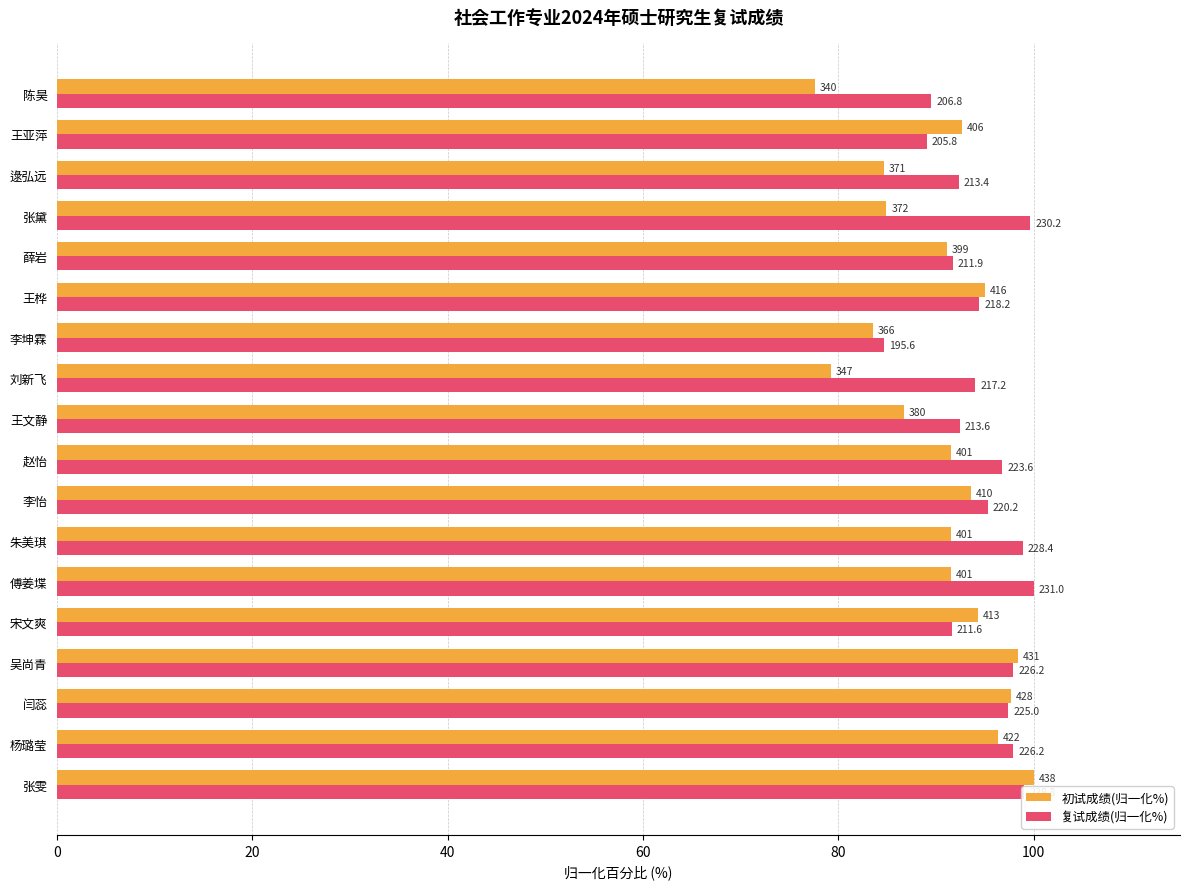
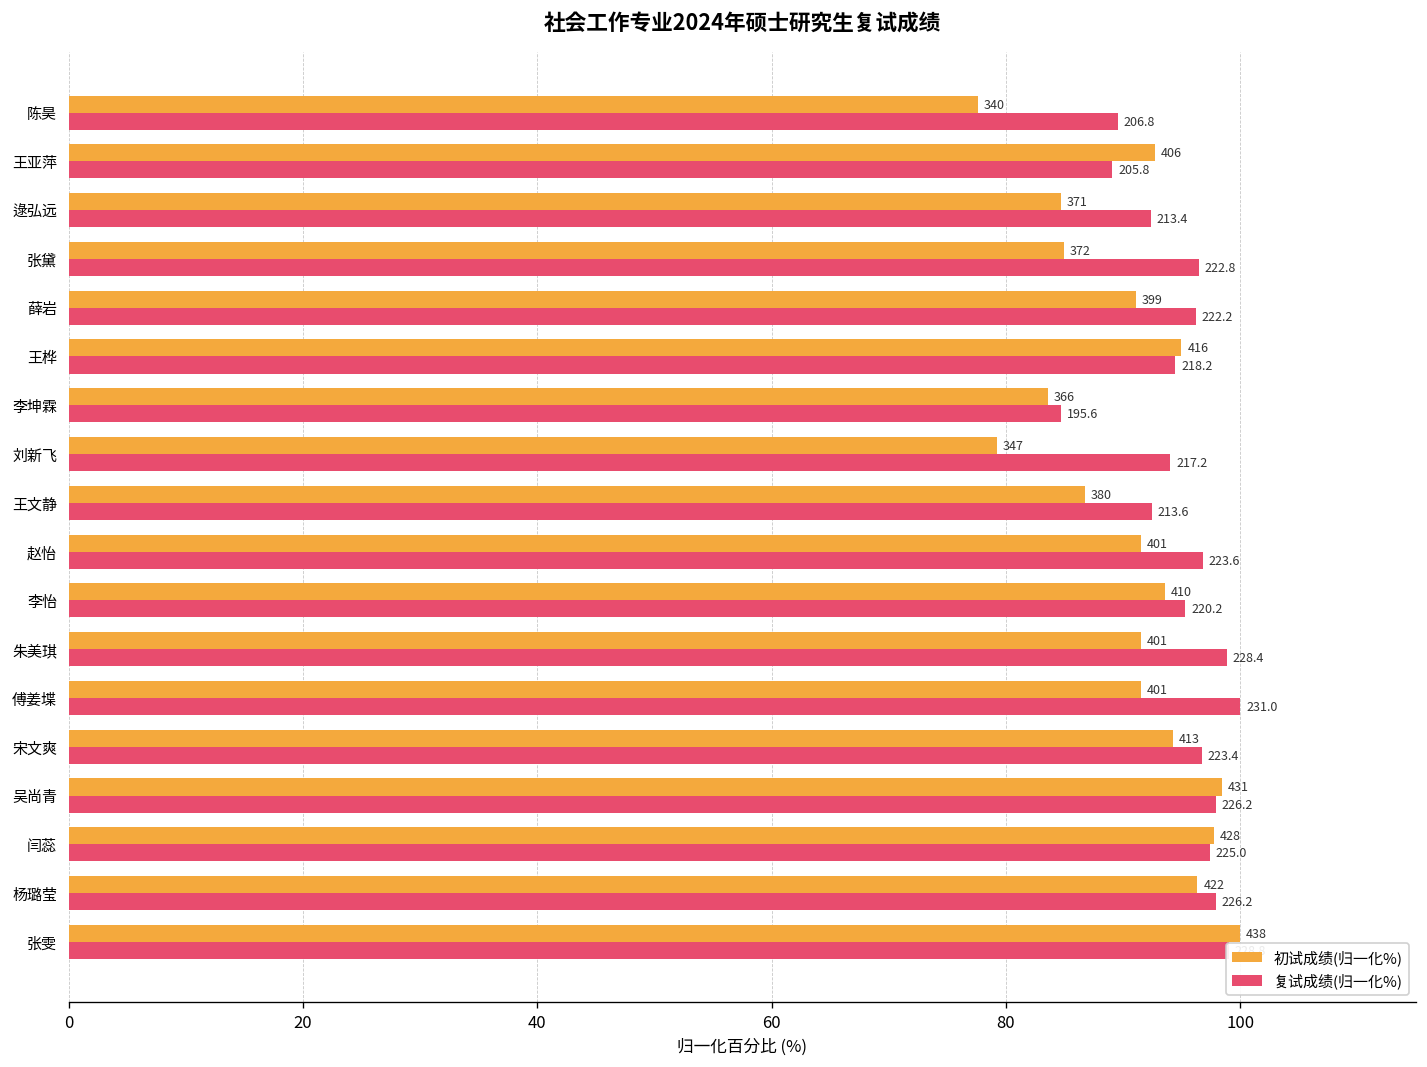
复试成绩(归一化%), 张黛: 230.2 -> 222.8
复试成绩(归一化%), 薛岩: 211.9 -> 222.2
复试成绩(归一化%), 宋文爽: 211.6 -> 223.4
